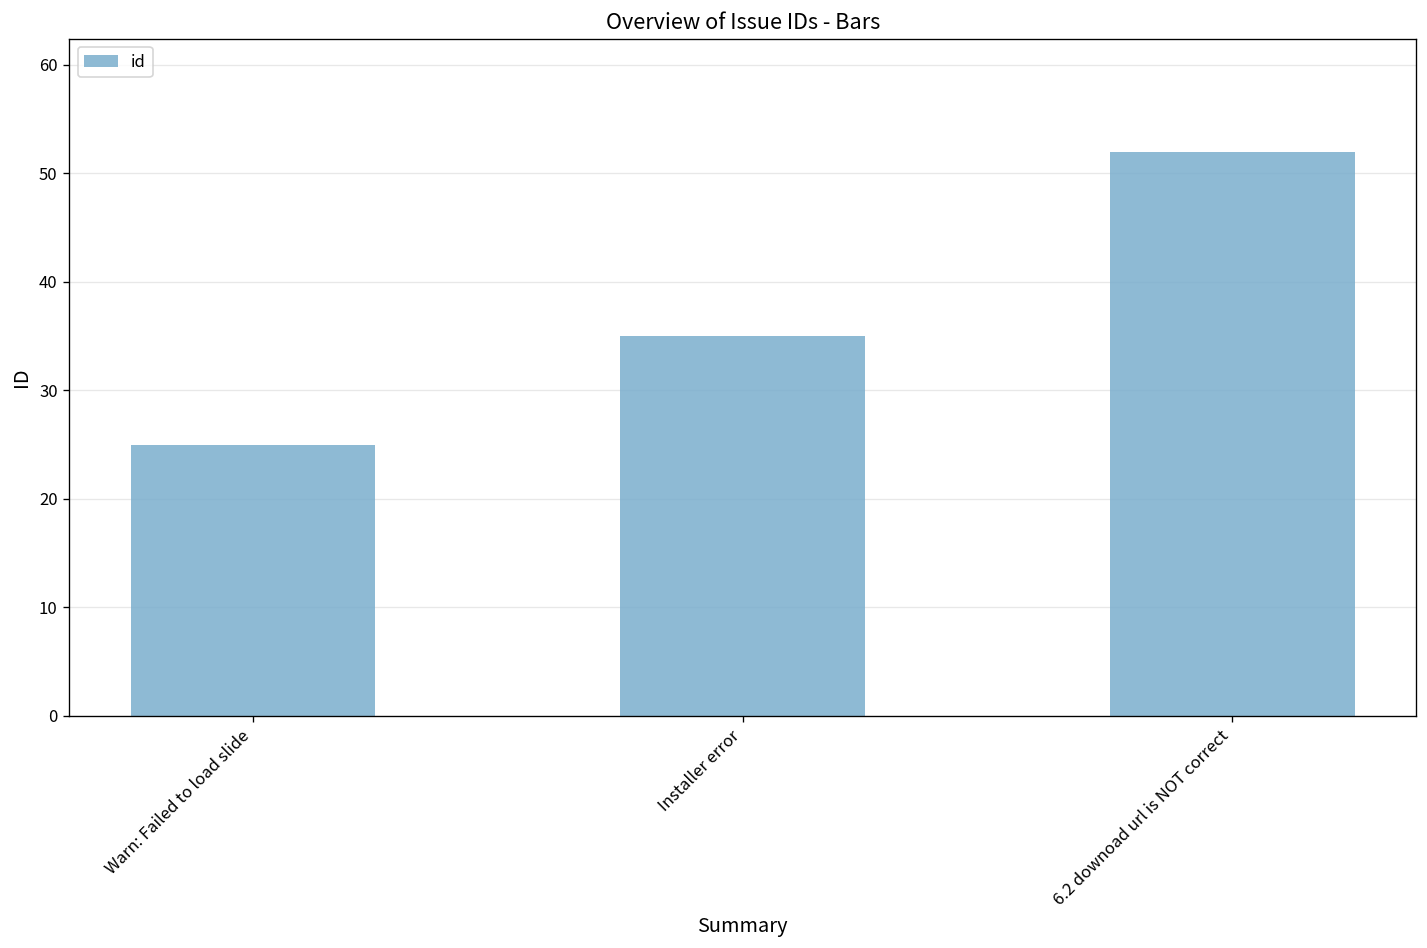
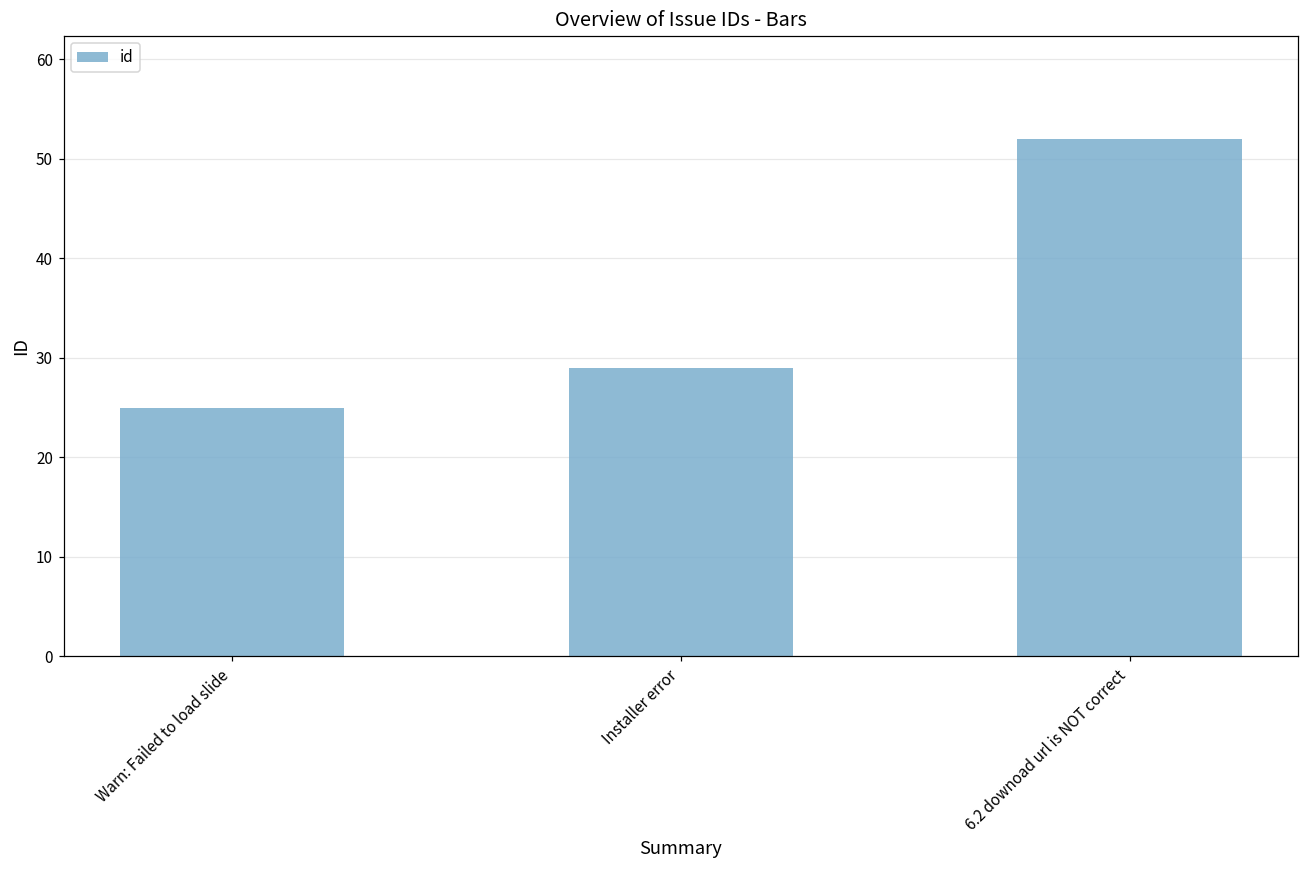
Installer error: 35 -> 29
